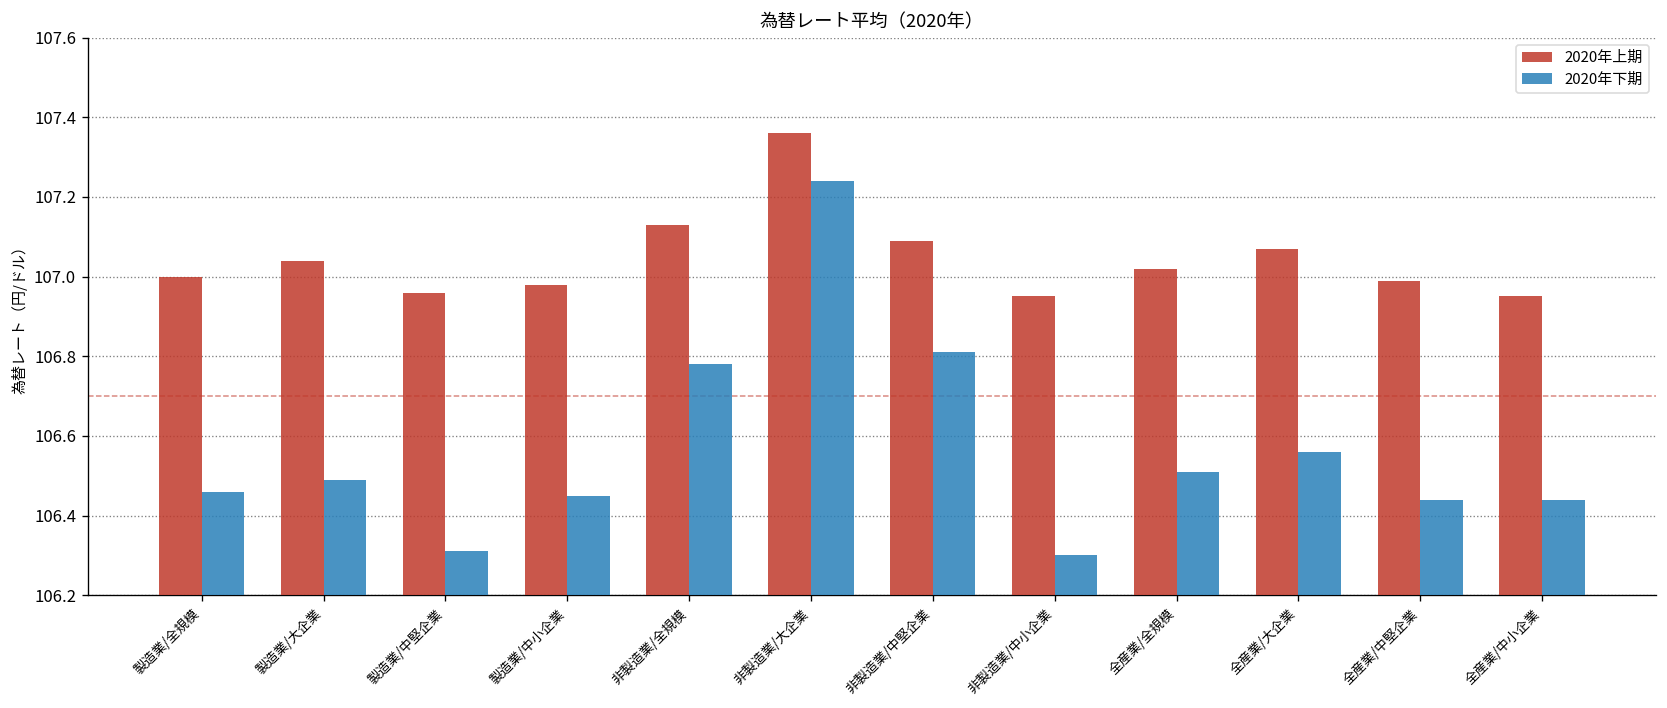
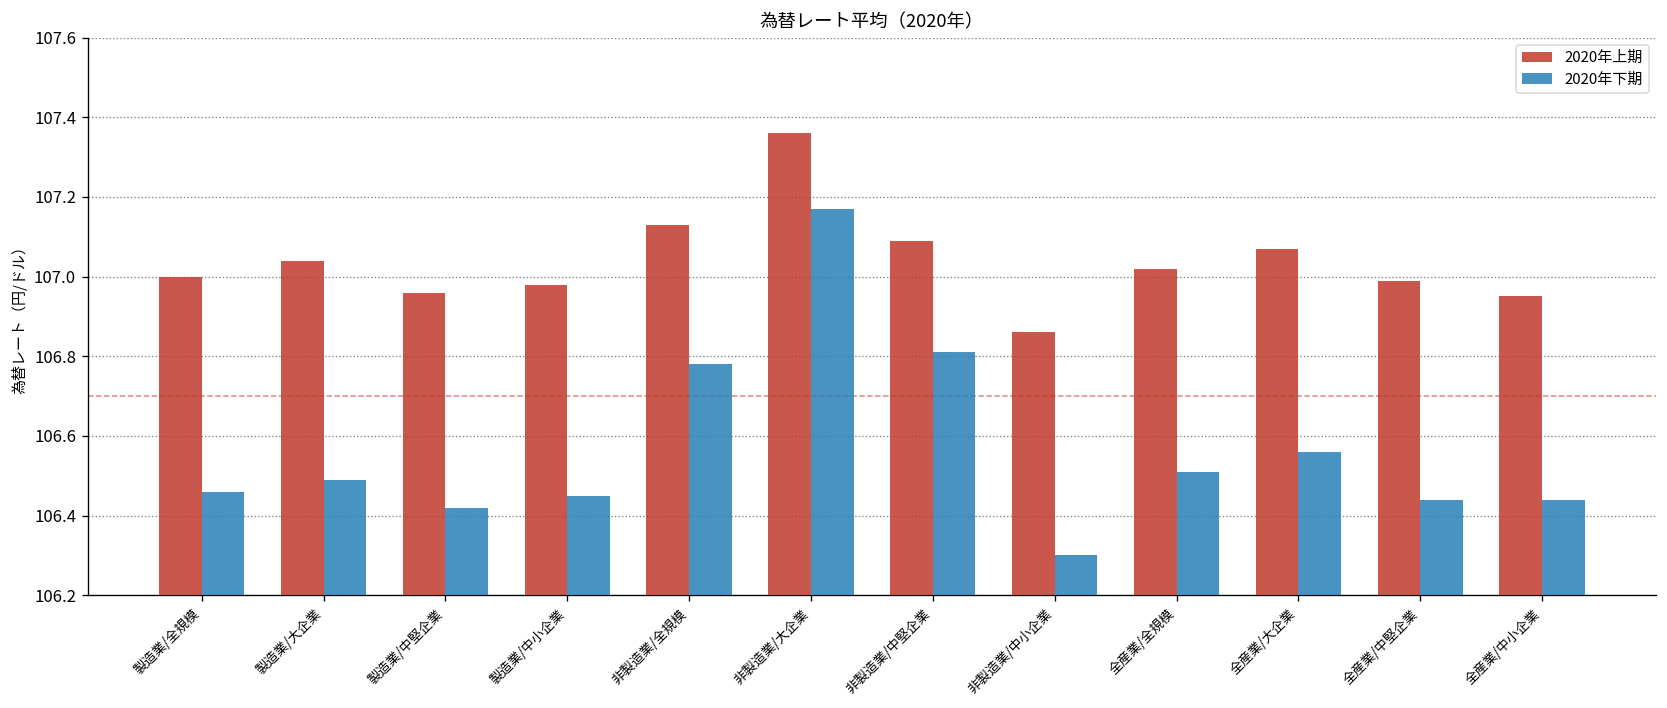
2020年下期, 製造業/中堅企業: 106.31 -> 106.42
2020年下期, 非製造業/大企業: 107.24 -> 107.17
2020年上期, 非製造業/中小企業: 106.95 -> 106.86
